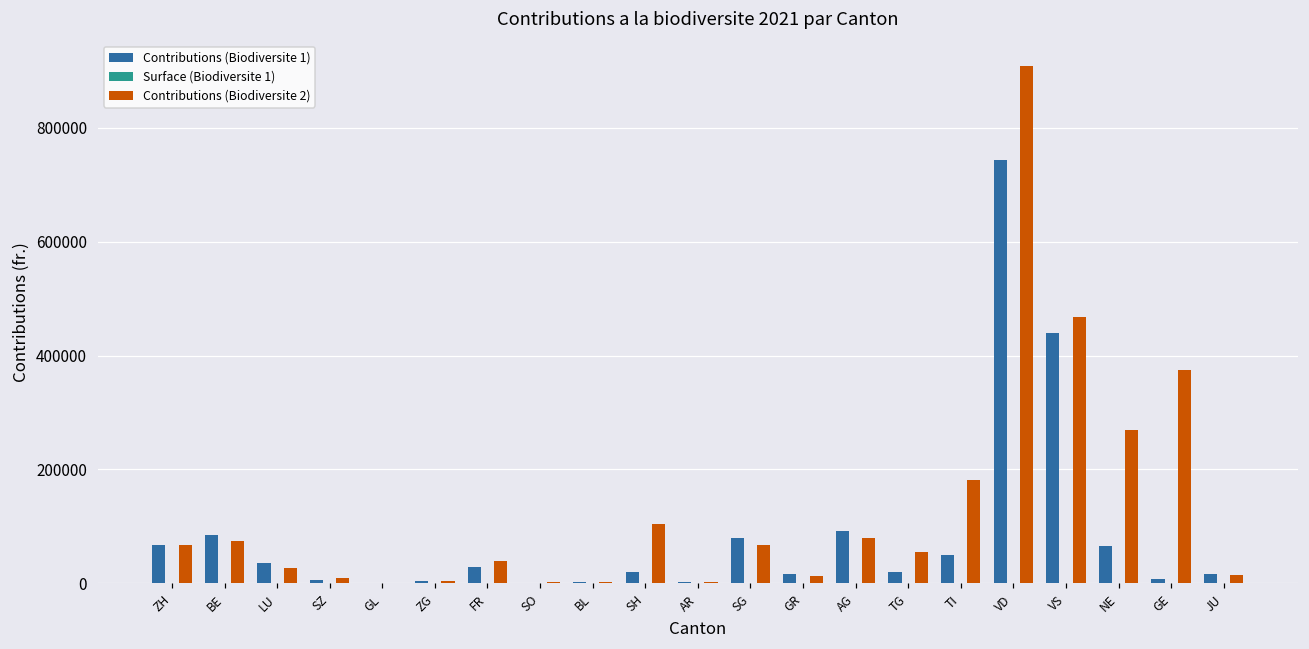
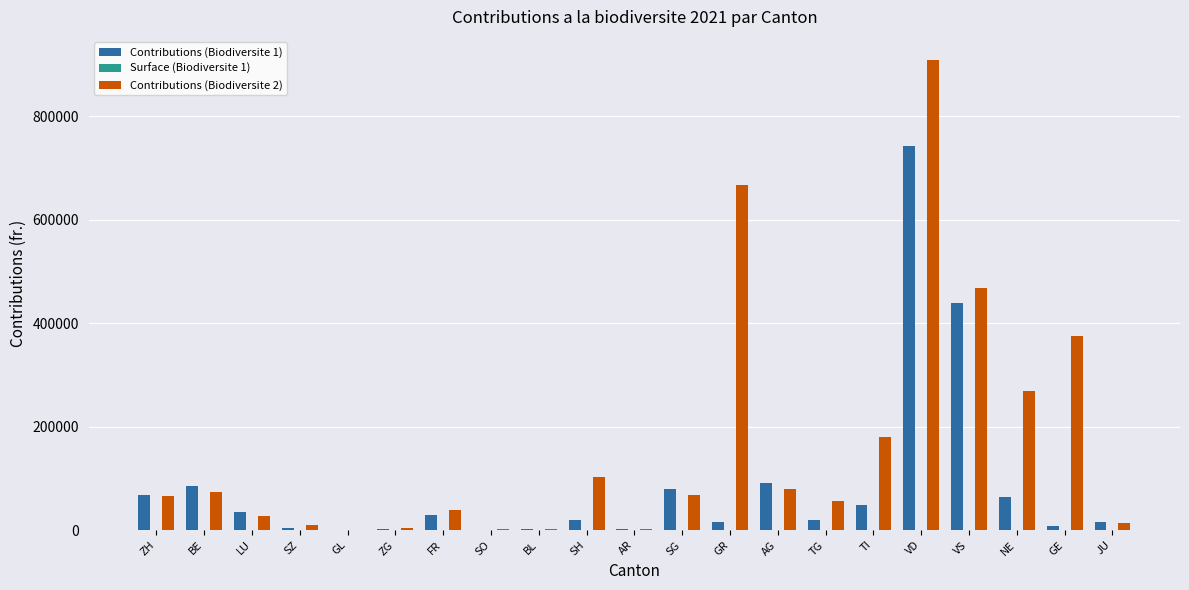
Contributions (Biodiversite 2), GR: 10000 -> 670000
